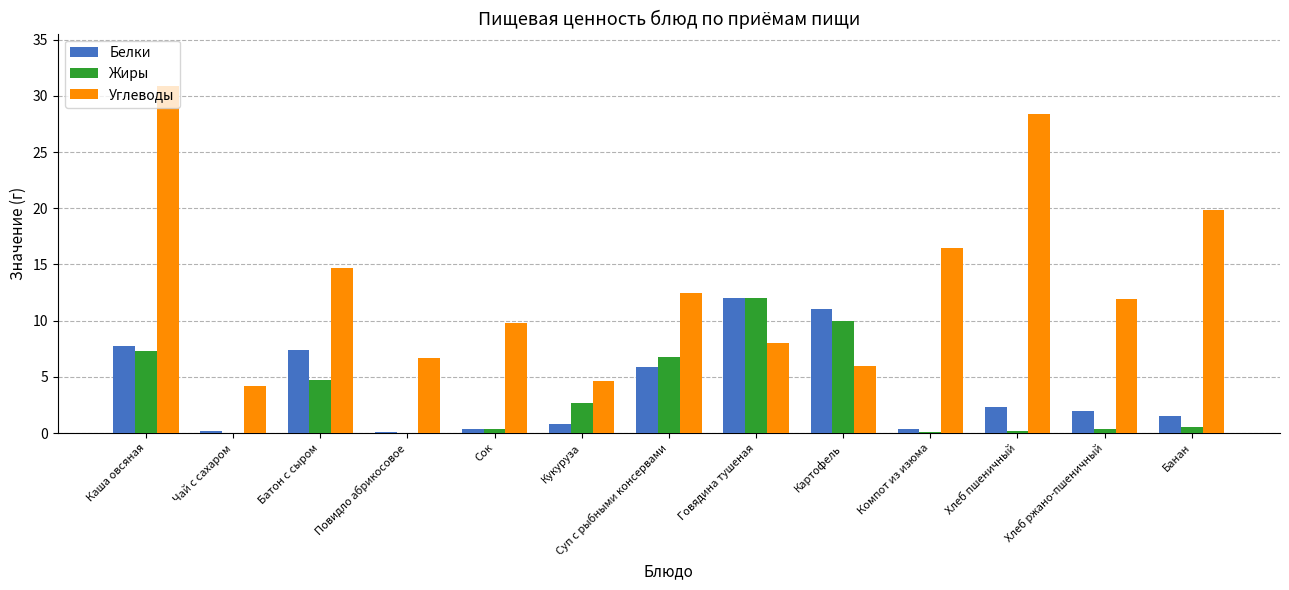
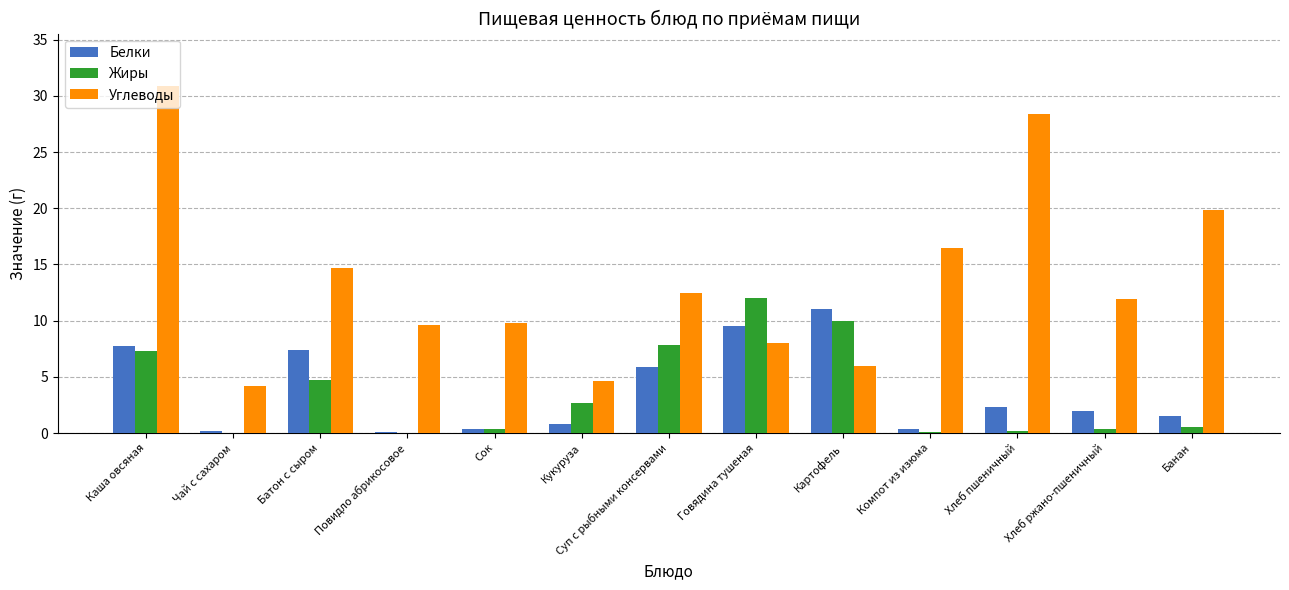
Углеводы, Повидло абрикосовое: 6.7 -> 9.6
Жиры, Суп с рыбными консервами: 6.8 -> 7.8
Белки, Говядина тушеная: 12.0 -> 9.5
